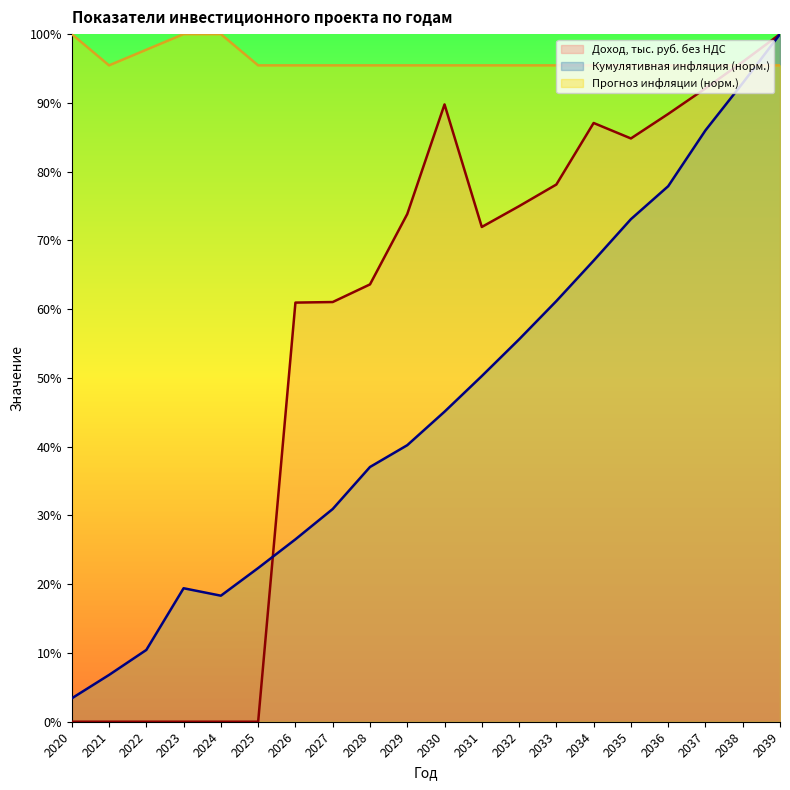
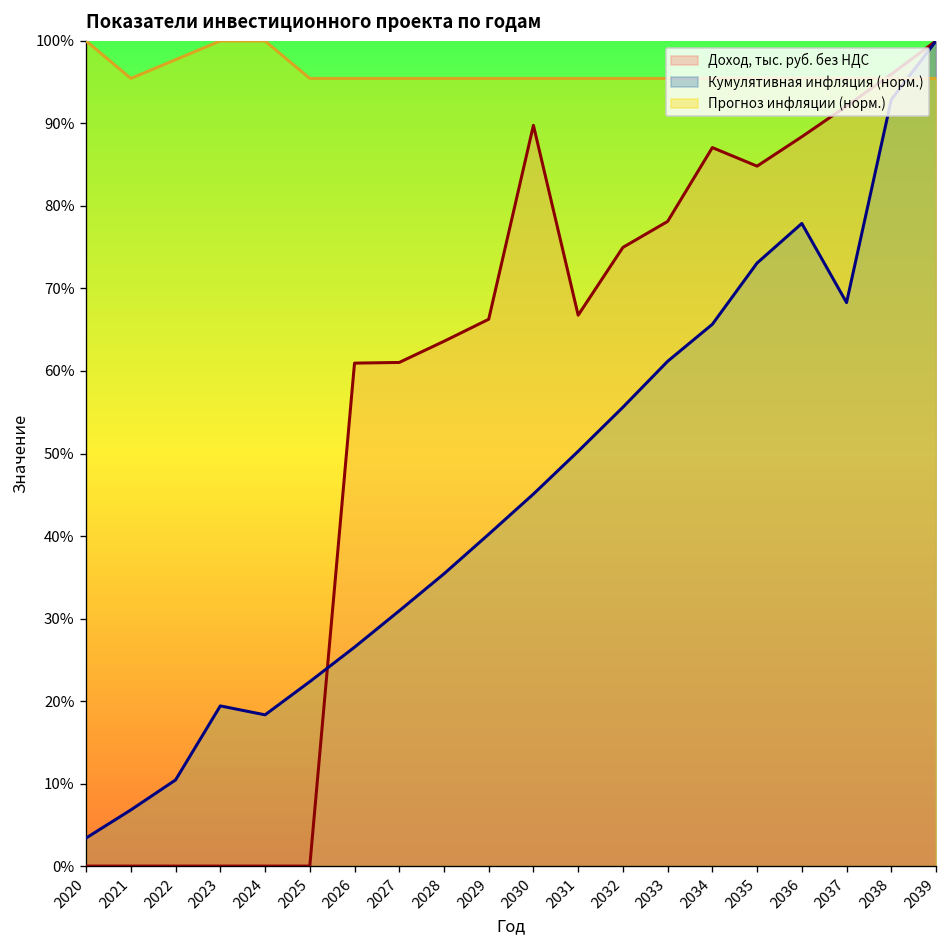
Кумулятивная инфляция (норм.), 2028: 37% -> 35%
Доход, тыс. руб. без НДС, 2029: 74% -> 66%
Доход, тыс. руб. без НДС, 2031: 72% -> 67%
Кумулятивная инфляция (норм.), 2034: 67% -> 66%
Кумулятивная инфляция (норм.), 2037: 86% -> 68%
